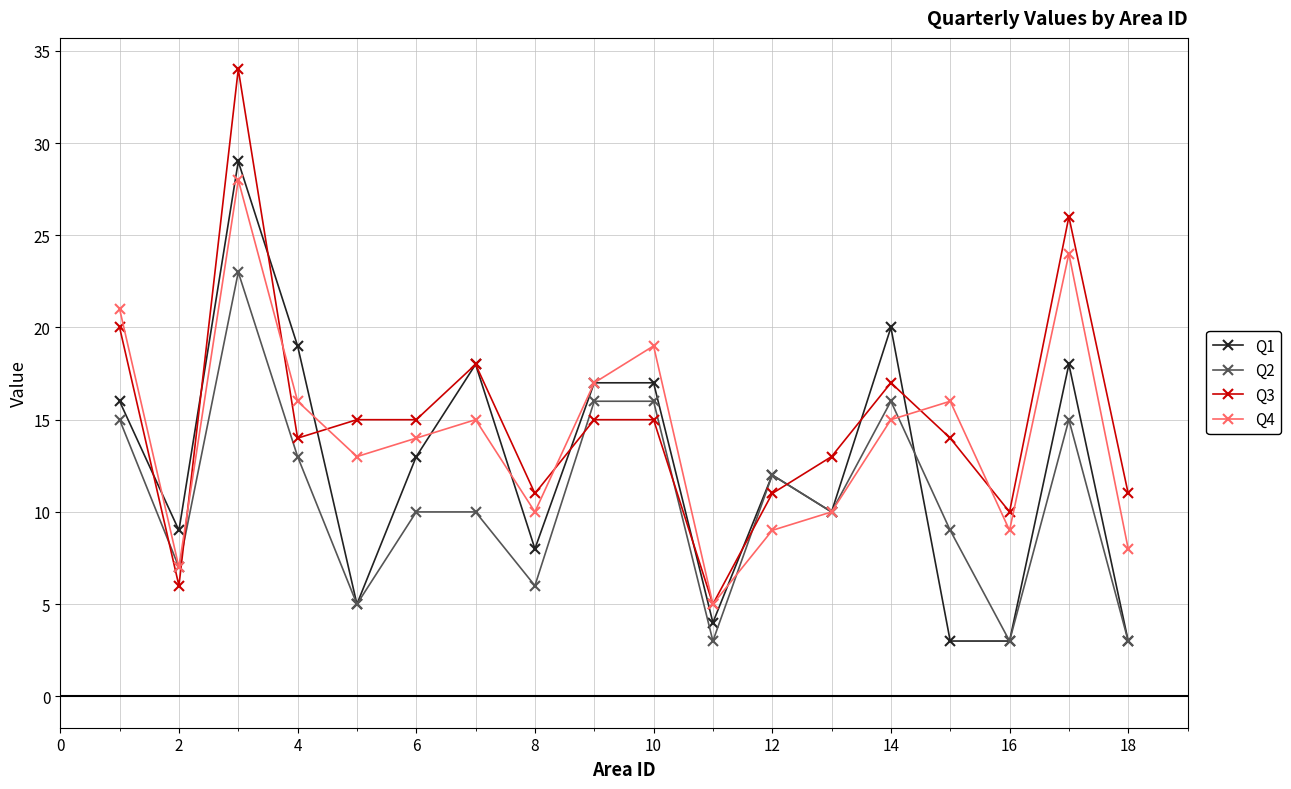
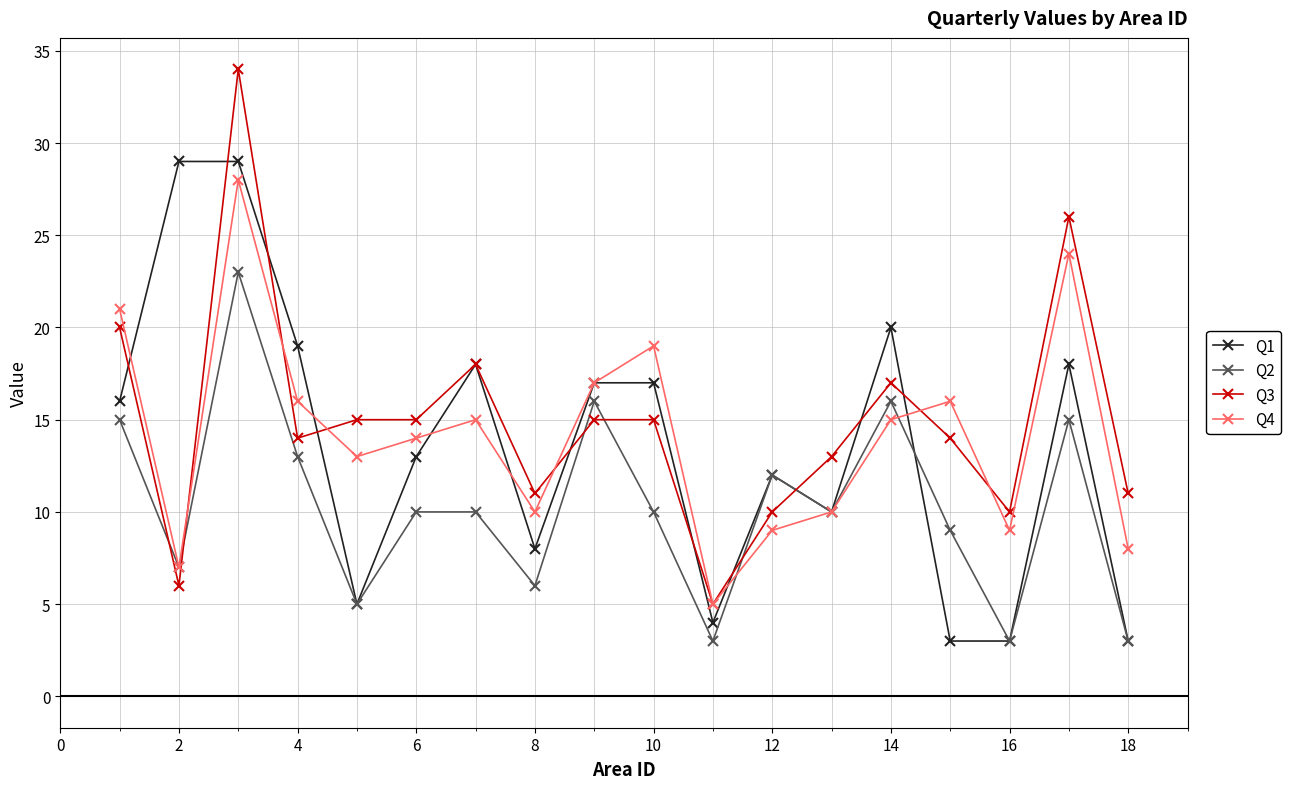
Q1, 2: 9 -> 29
Q2, 10: 16 -> 10
Q3, 12: 11 -> 10
